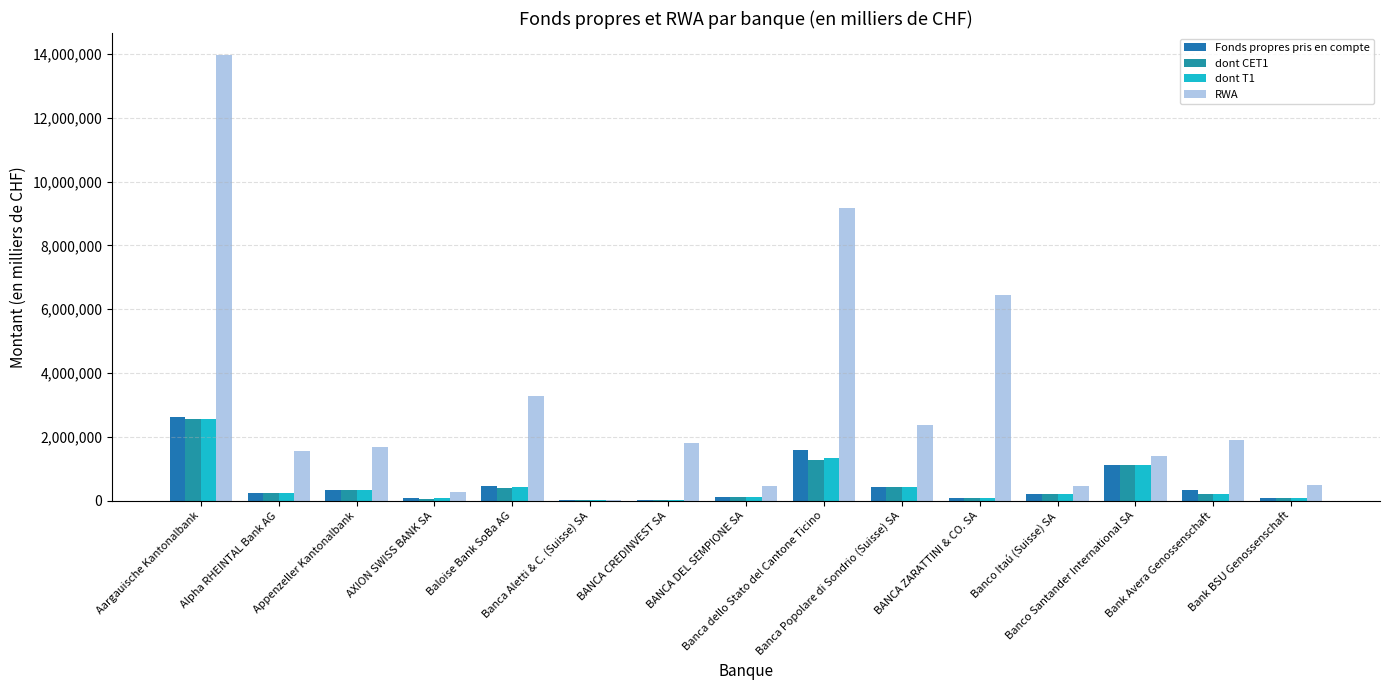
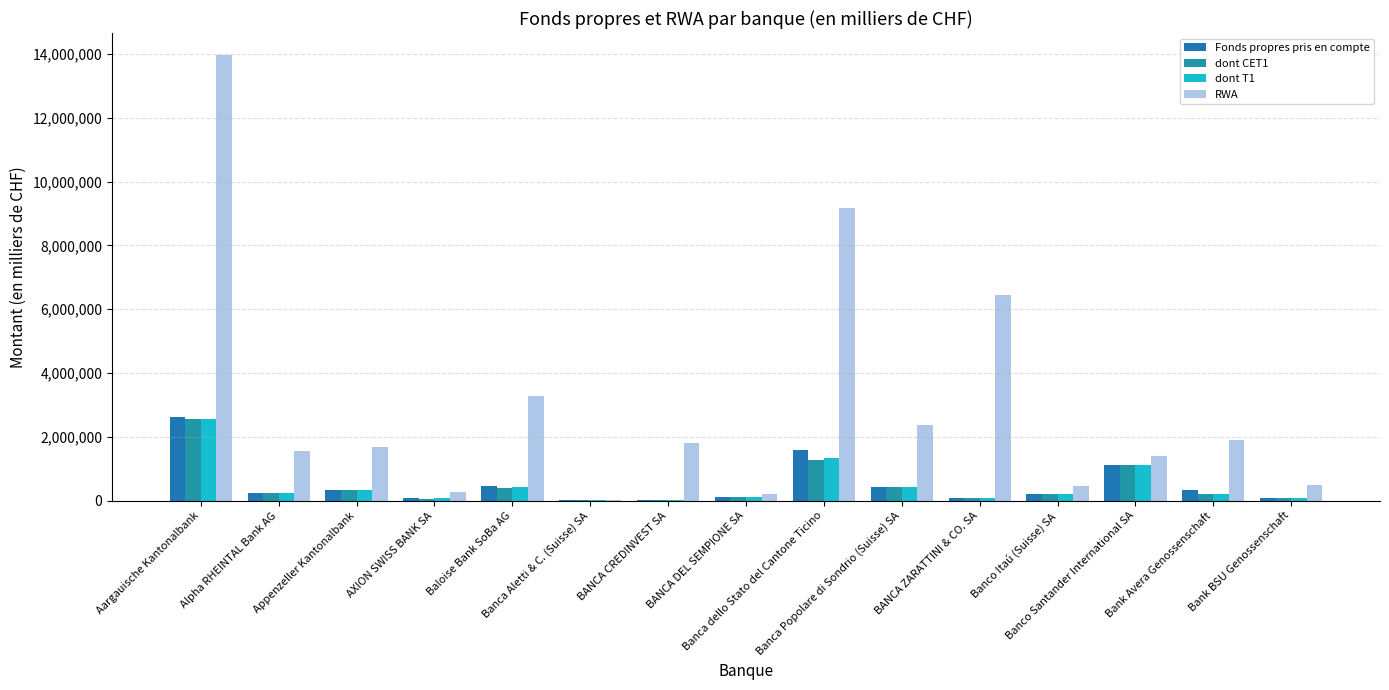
RWA, BANCA DEL SEMPIONE SA: 500,000 -> 200,000
